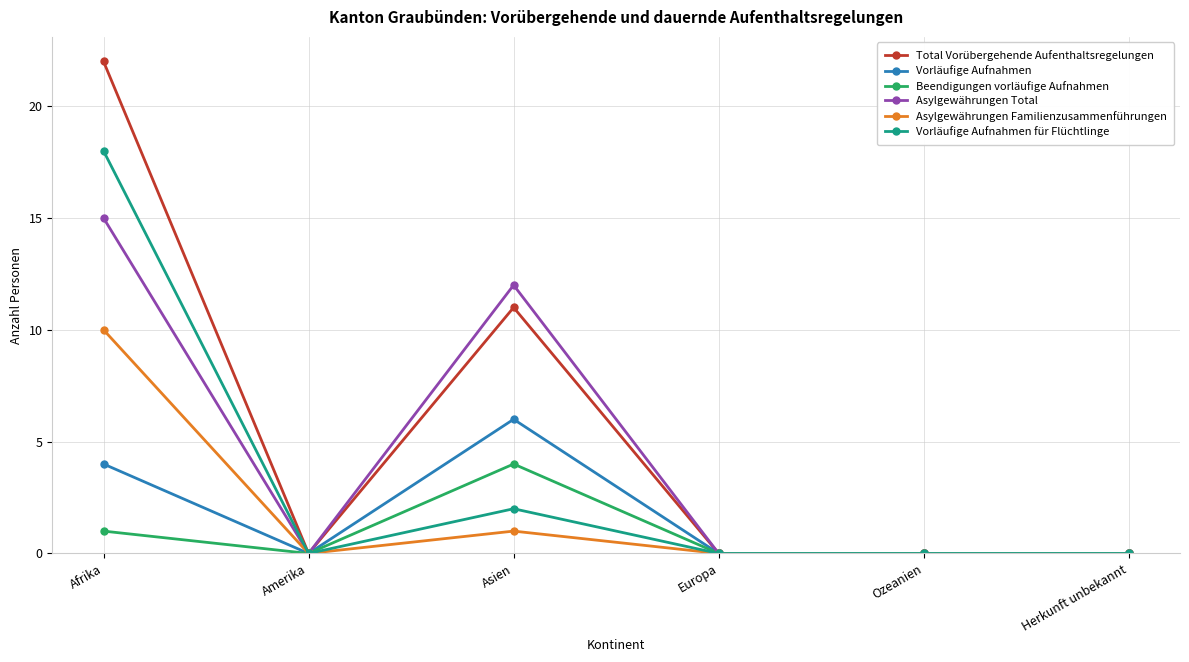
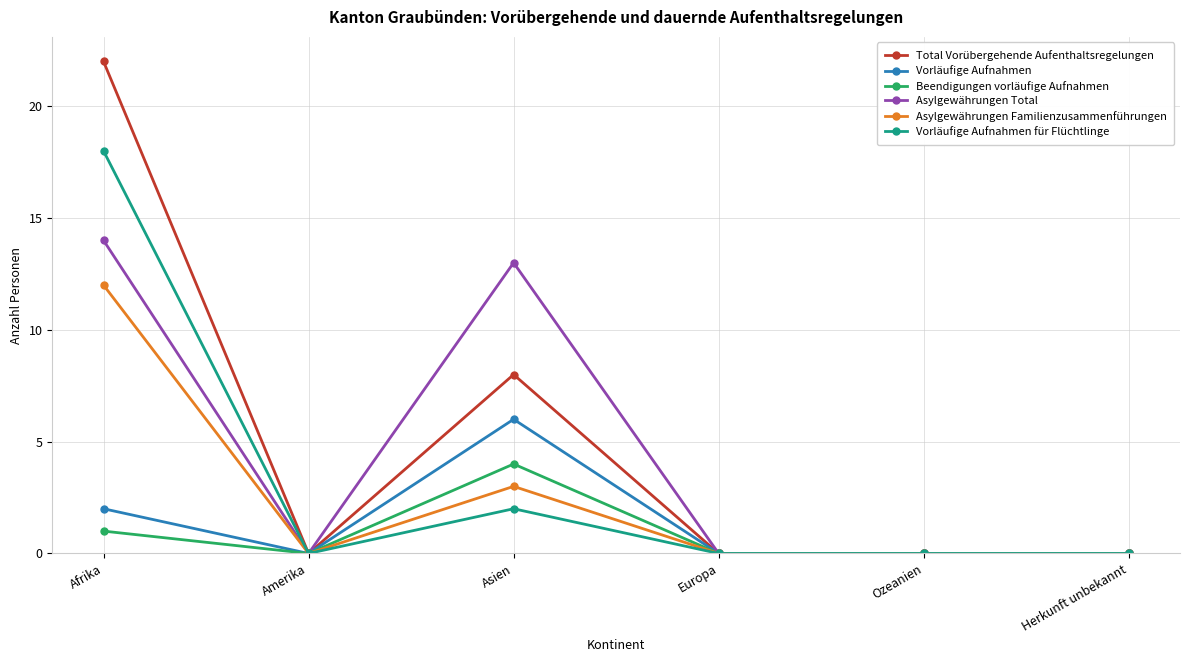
Vorläufige Aufnahmen, Afrika: 4 -> 2
Asylgewährungen Total, Afrika: 15 -> 14
Asylgewährungen Familienzusammenführungen, Afrika: 10 -> 12
Total Vorübergehende Aufenthaltsregelungen, Asien: 11 -> 8
Asylgewährungen Total, Asien: 12 -> 13
Asylgewährungen Familienzusammenführungen, Asien: 1 -> 3
